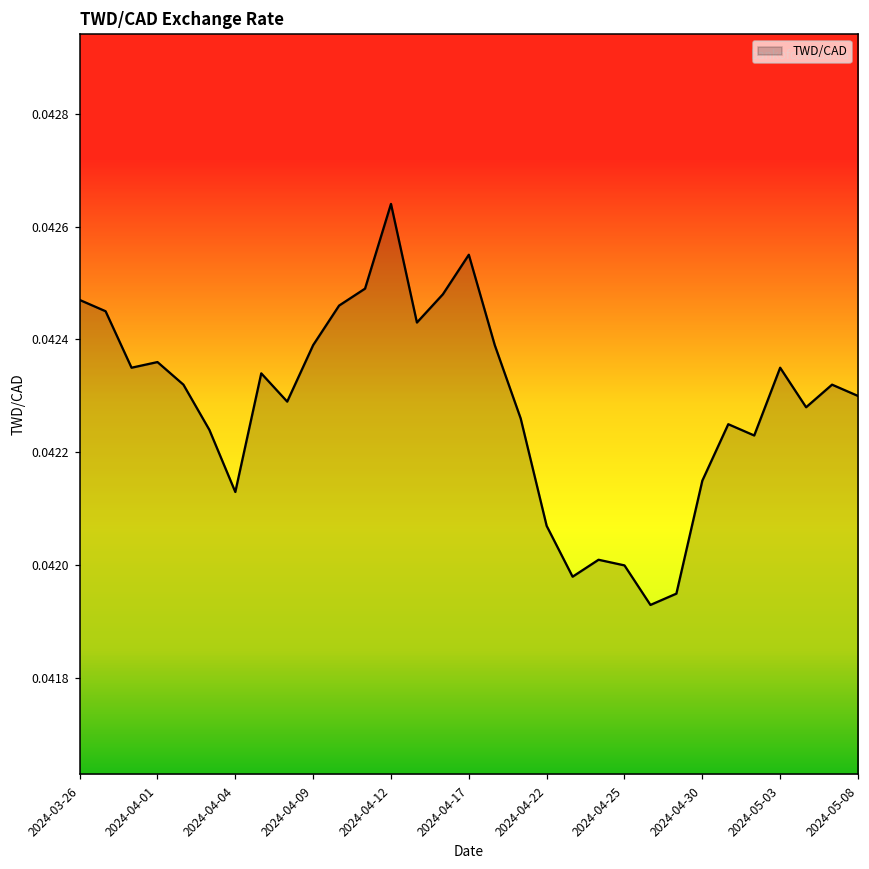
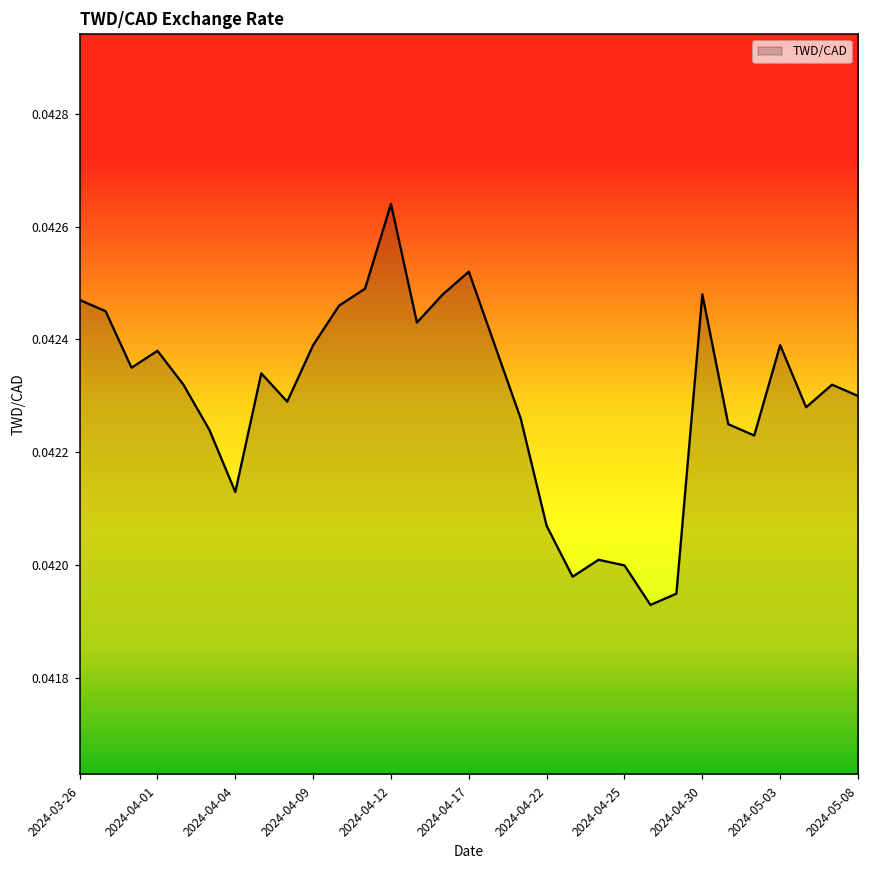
2024-04-01: 0.04236 -> 0.04238
2024-04-17: 0.04255 -> 0.04252
2024-04-30: 0.04215 -> 0.04248
2024-05-03: 0.04235 -> 0.04239
